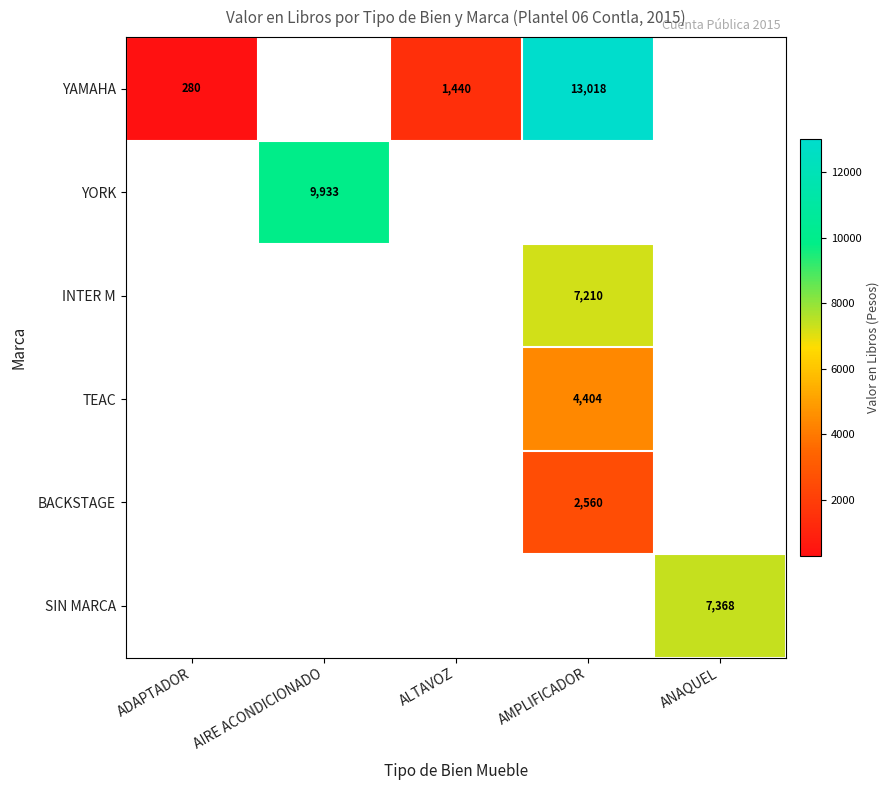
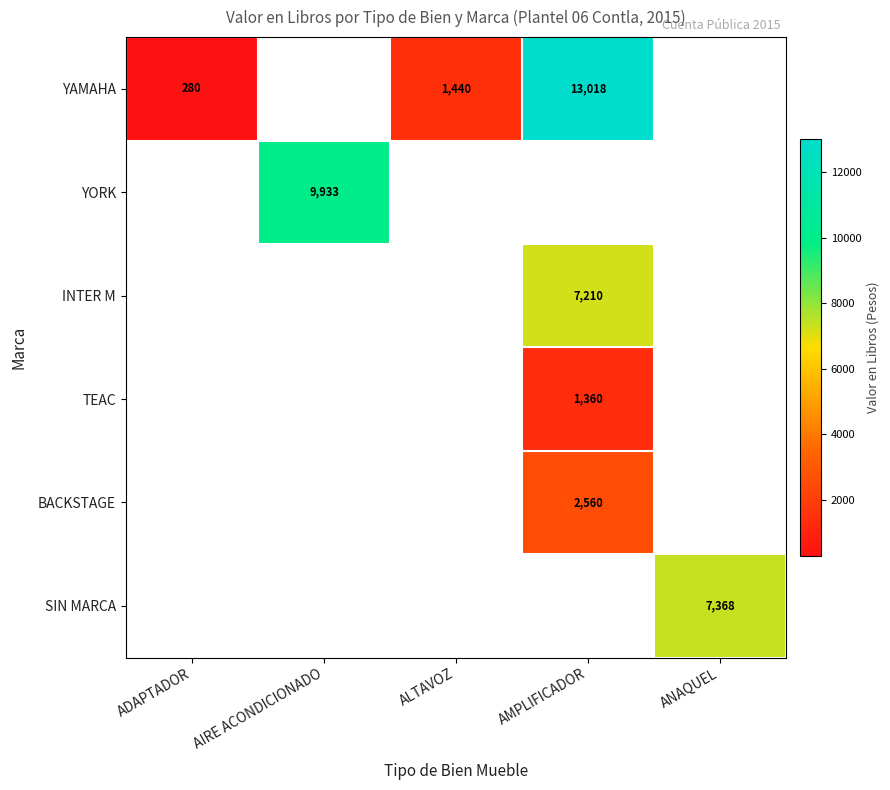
TEAC, AMPLIFICADOR: 4,404 -> 1,360
